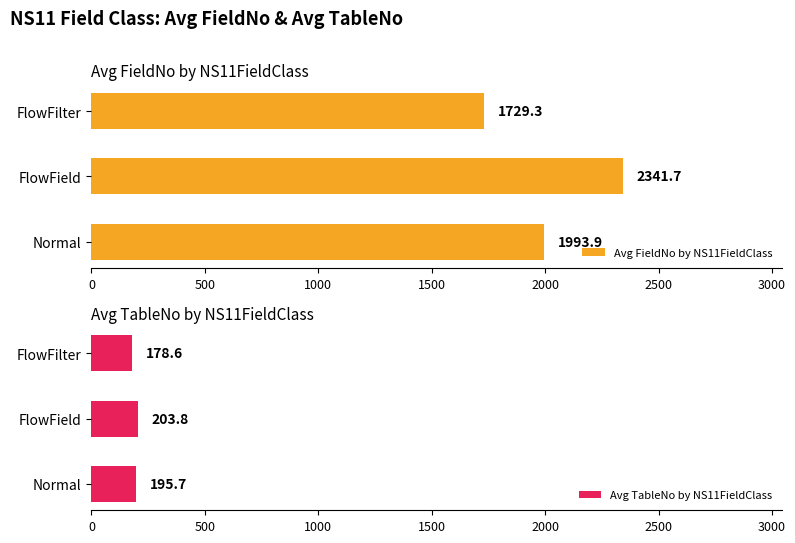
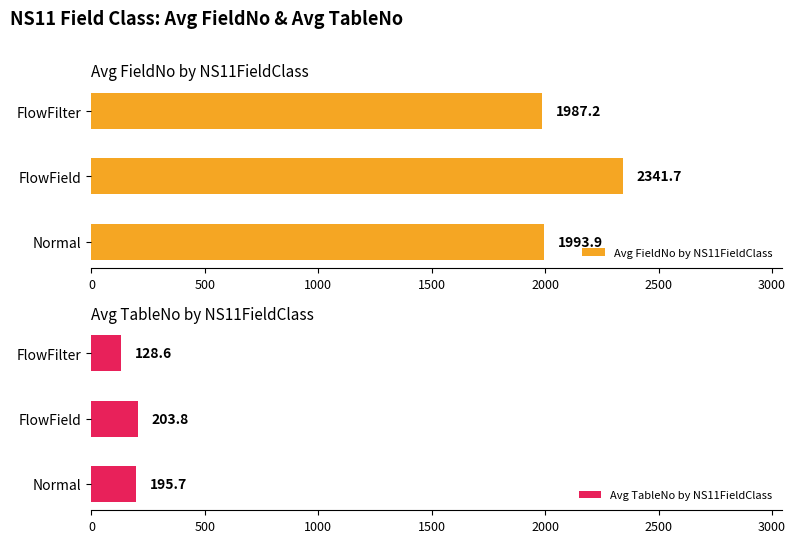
Avg FieldNo by NS11FieldClass, FlowFilter: 1729.3 -> 1987.2
Avg TableNo by NS11FieldClass, FlowFilter: 178.6 -> 128.6
